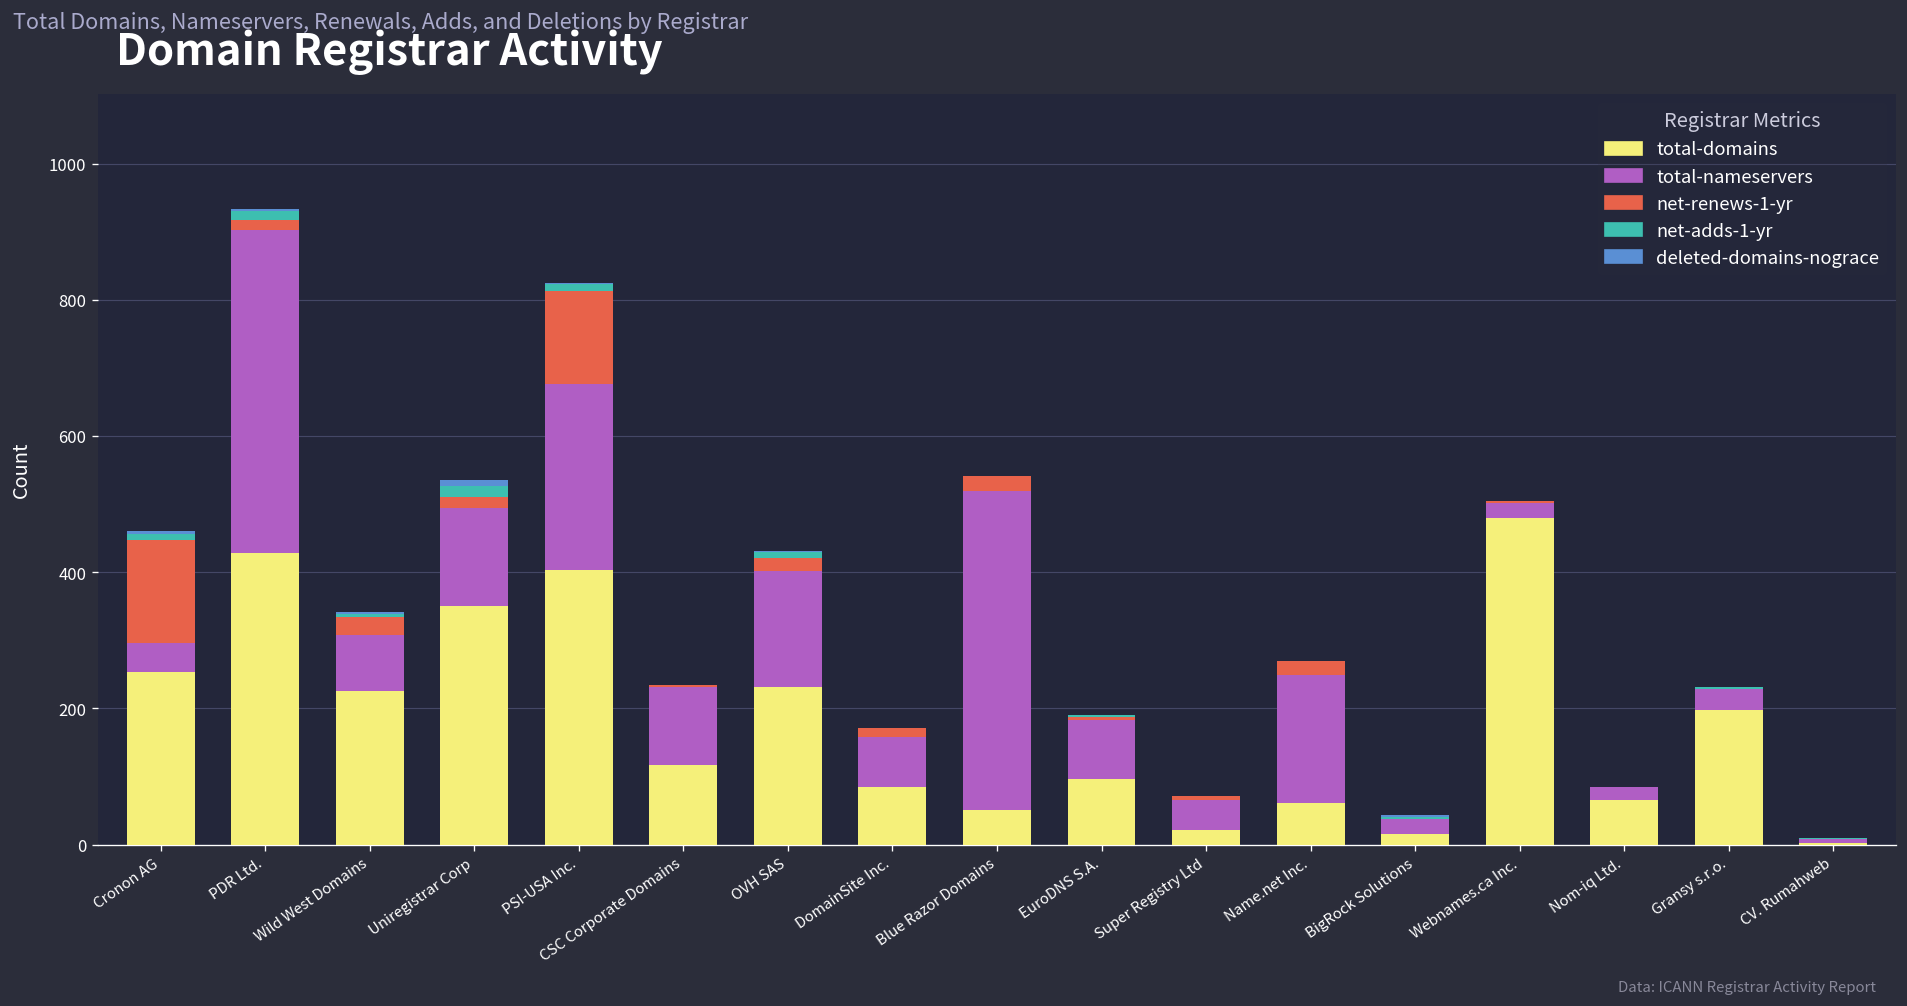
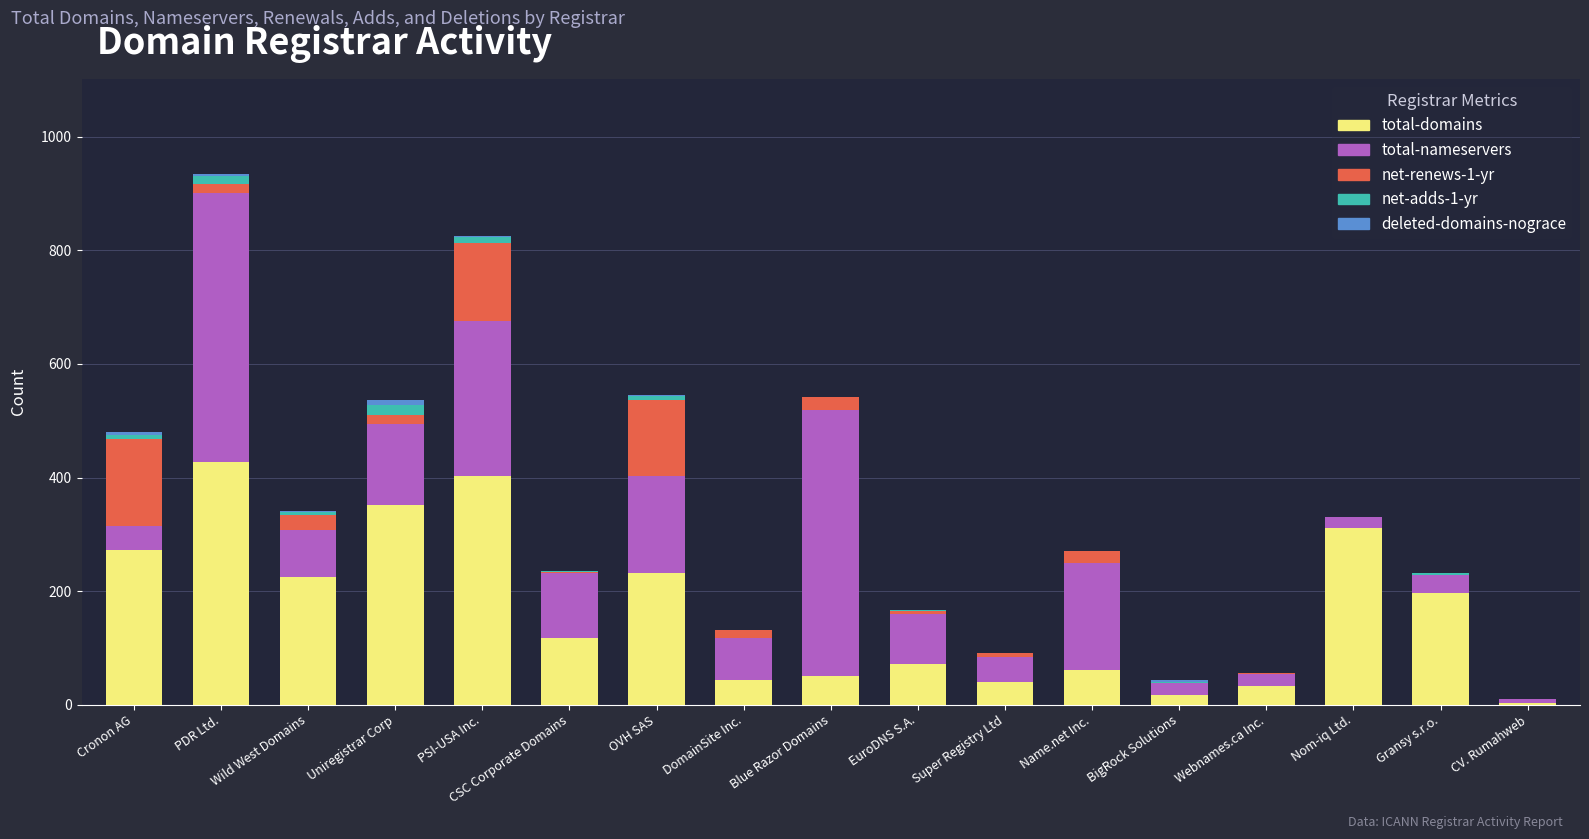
total-domains, Cronon AG: 250 -> 270
net-renews-1-yr, OVH SAS: 20 -> 130
total-domains, DomainSite Inc.: 90 -> 40
total-domains, EuroDNS S.A.: 100 -> 70
total-domains, Super Registry Ltd: 20 -> 40
total-domains, Webnames.ca Inc.: 480 -> 30
total-domains, Nom-iq Ltd.: 70 -> 310
